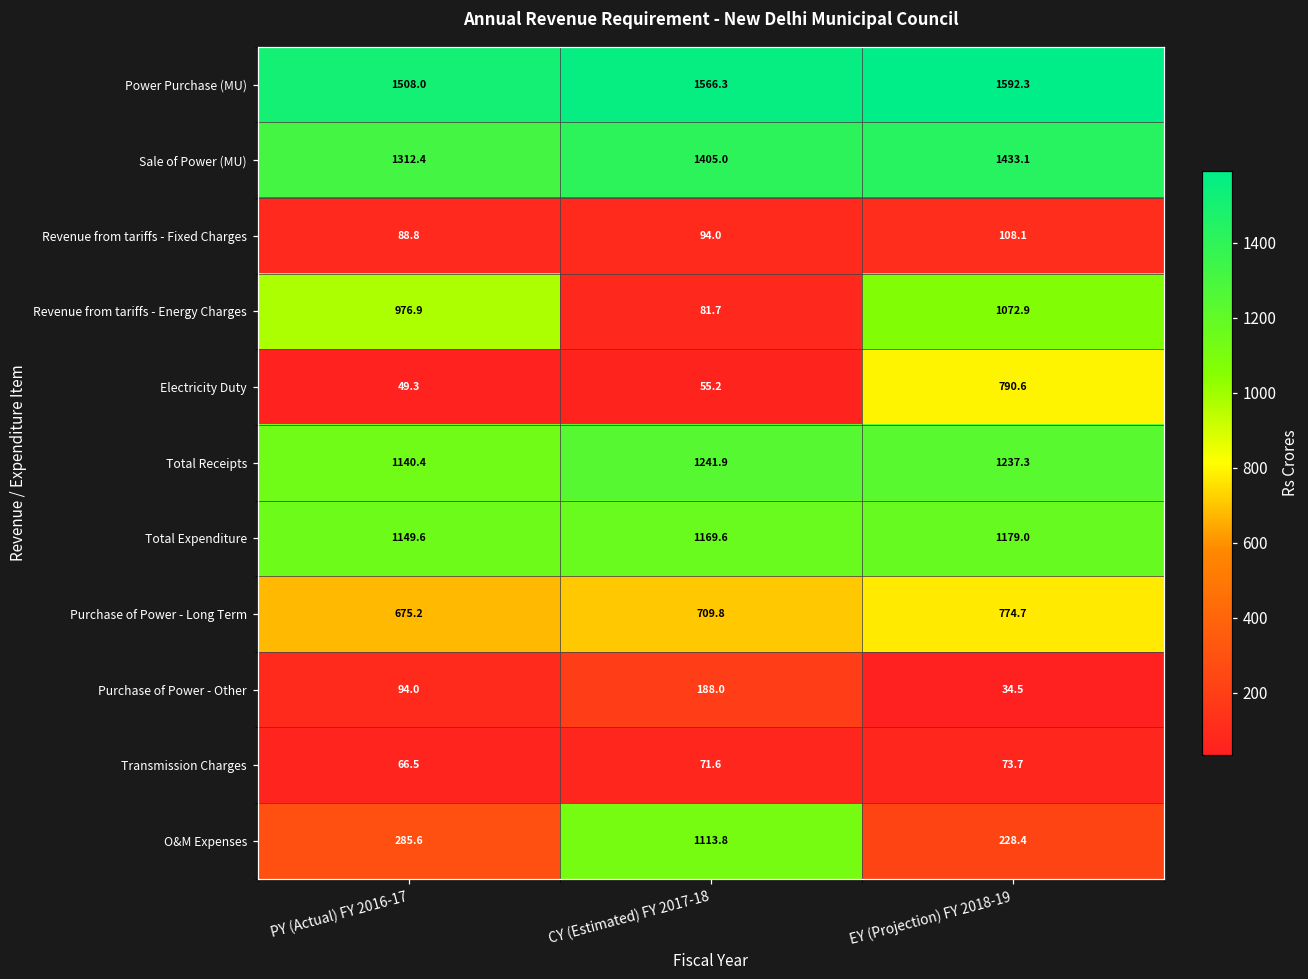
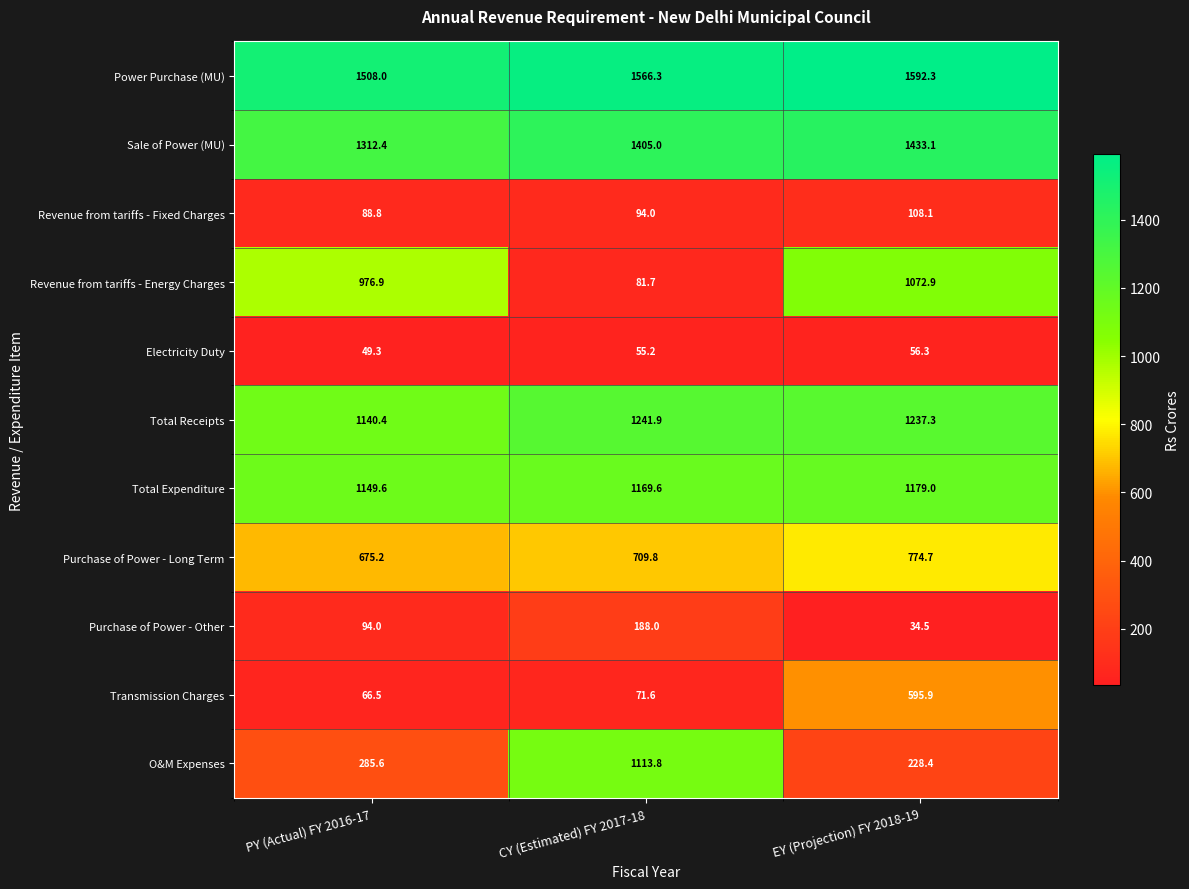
Electricity Duty, EY (Projection) FY 2018-19: 790.6 -> 56.3
Transmission Charges, EY (Projection) FY 2018-19: 73.7 -> 595.9
